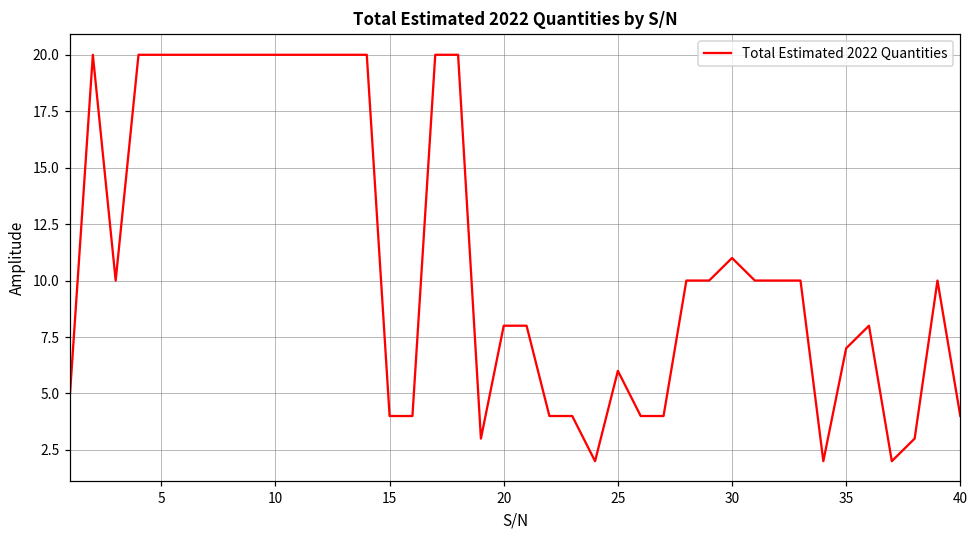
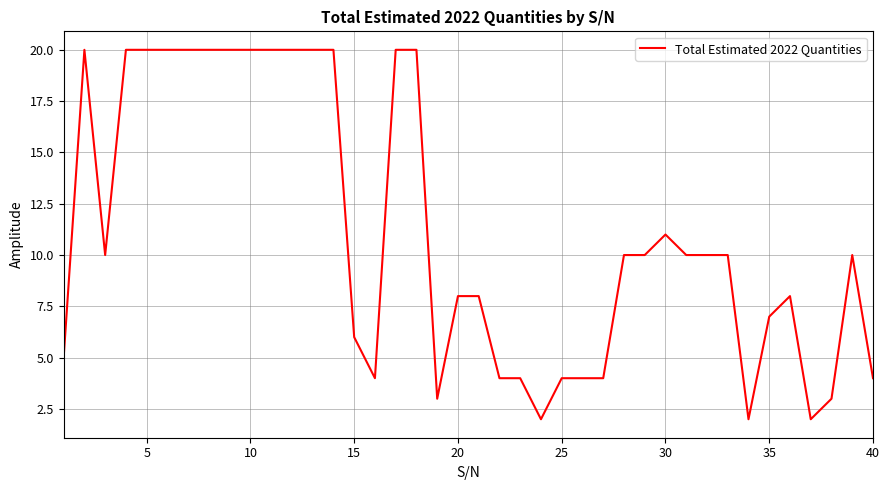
15: 4 -> 6
25: 6 -> 4
